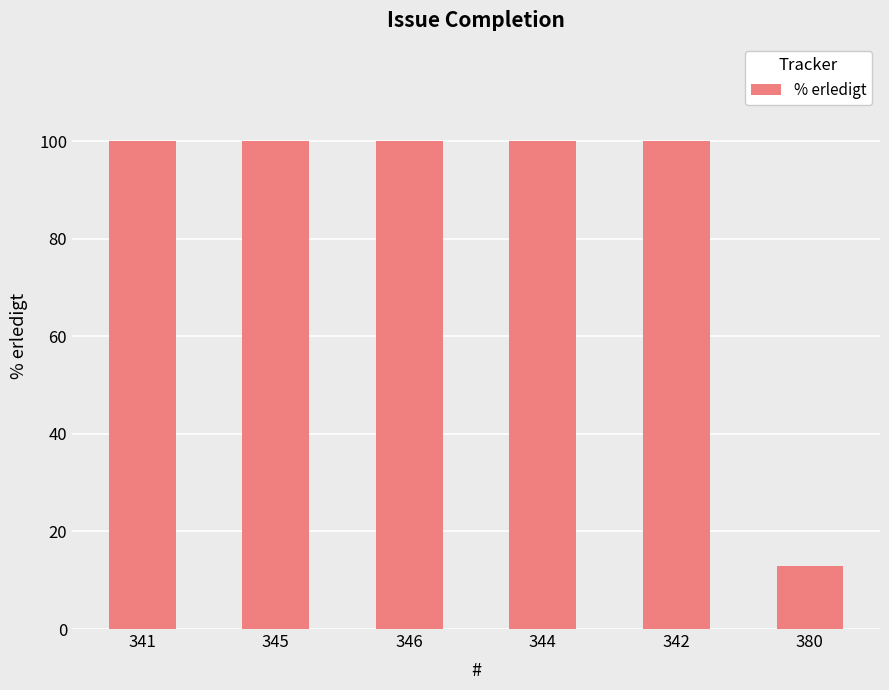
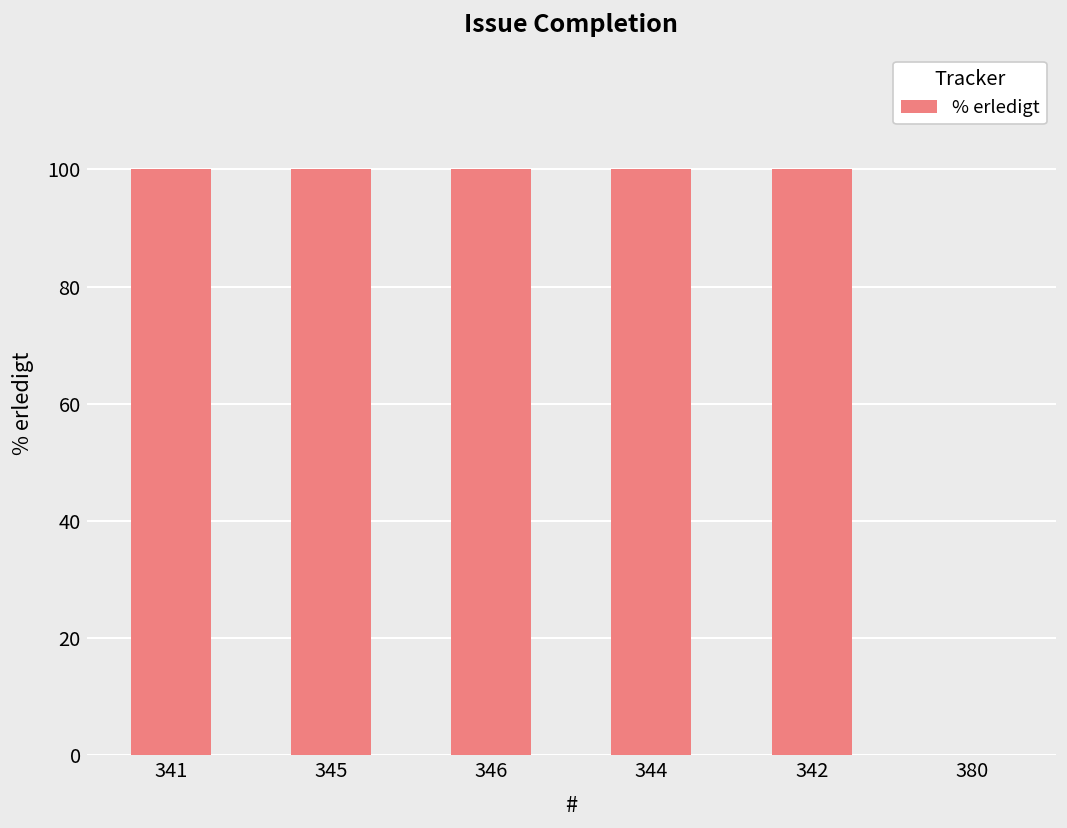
380: 13 -> 0
